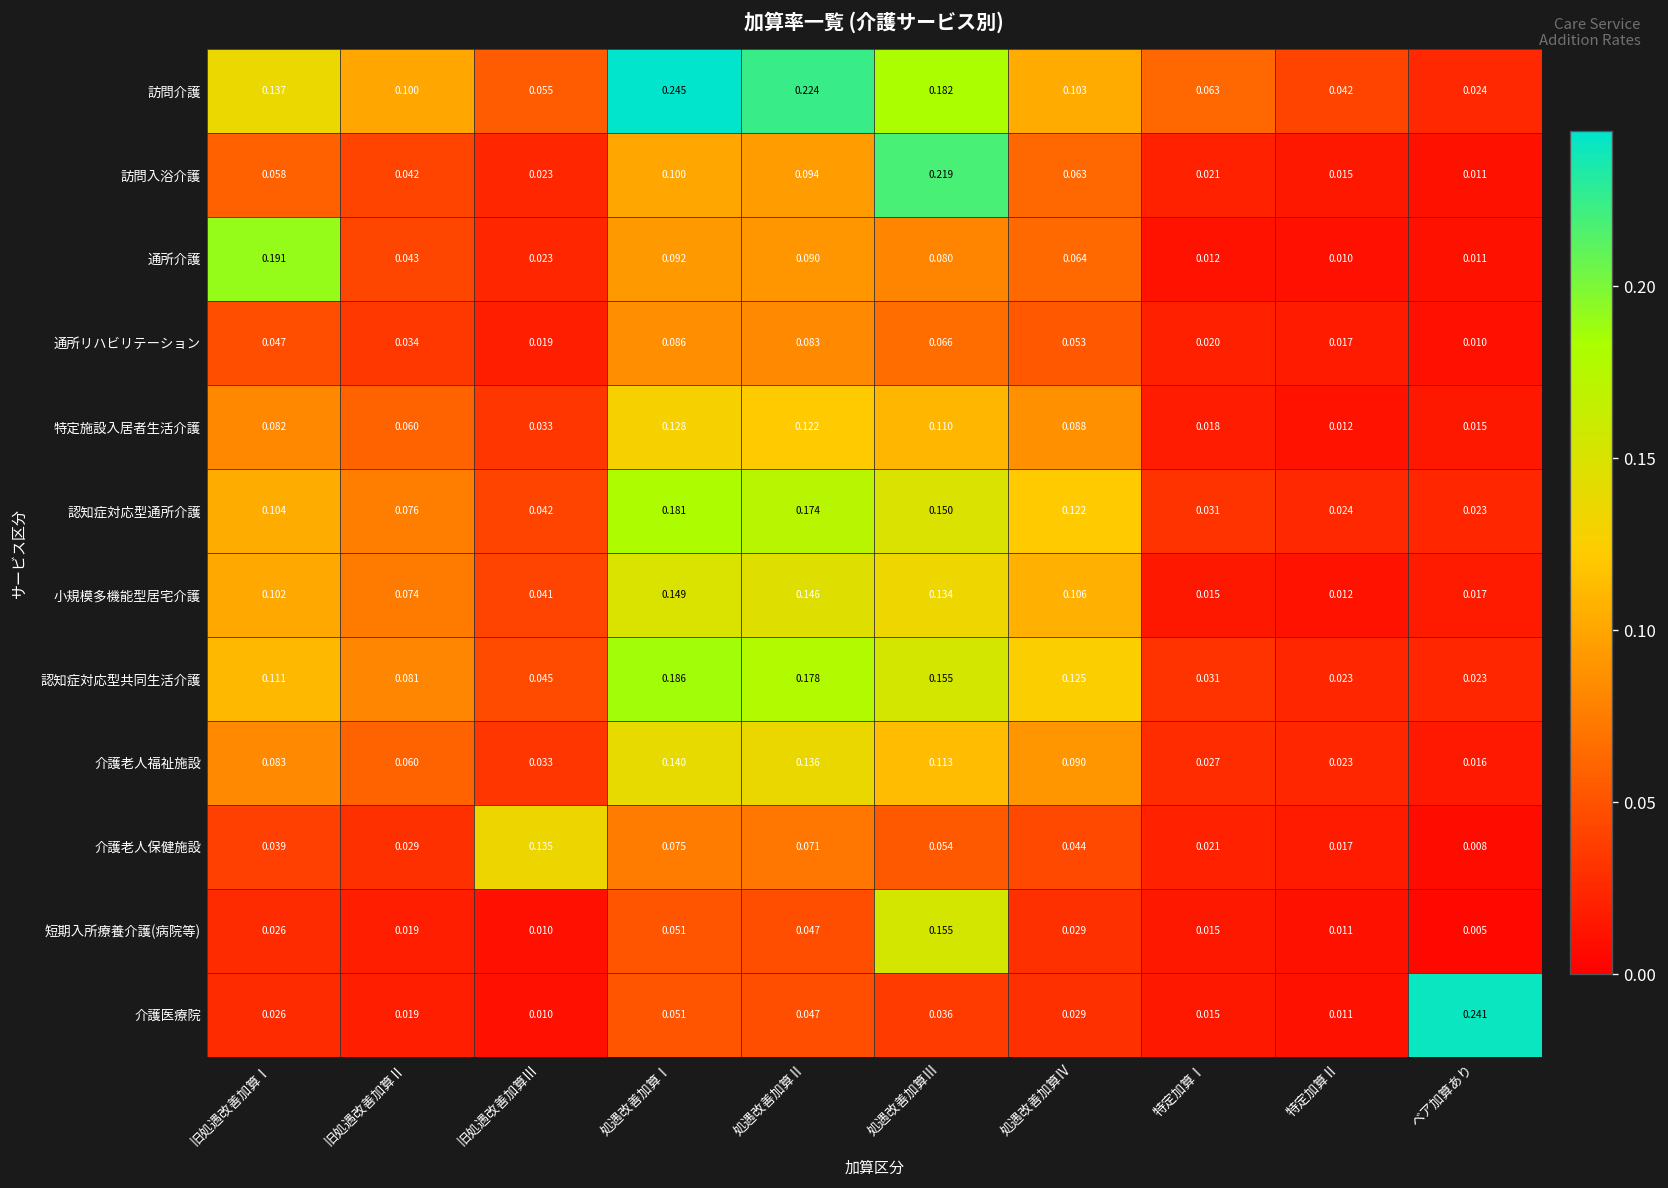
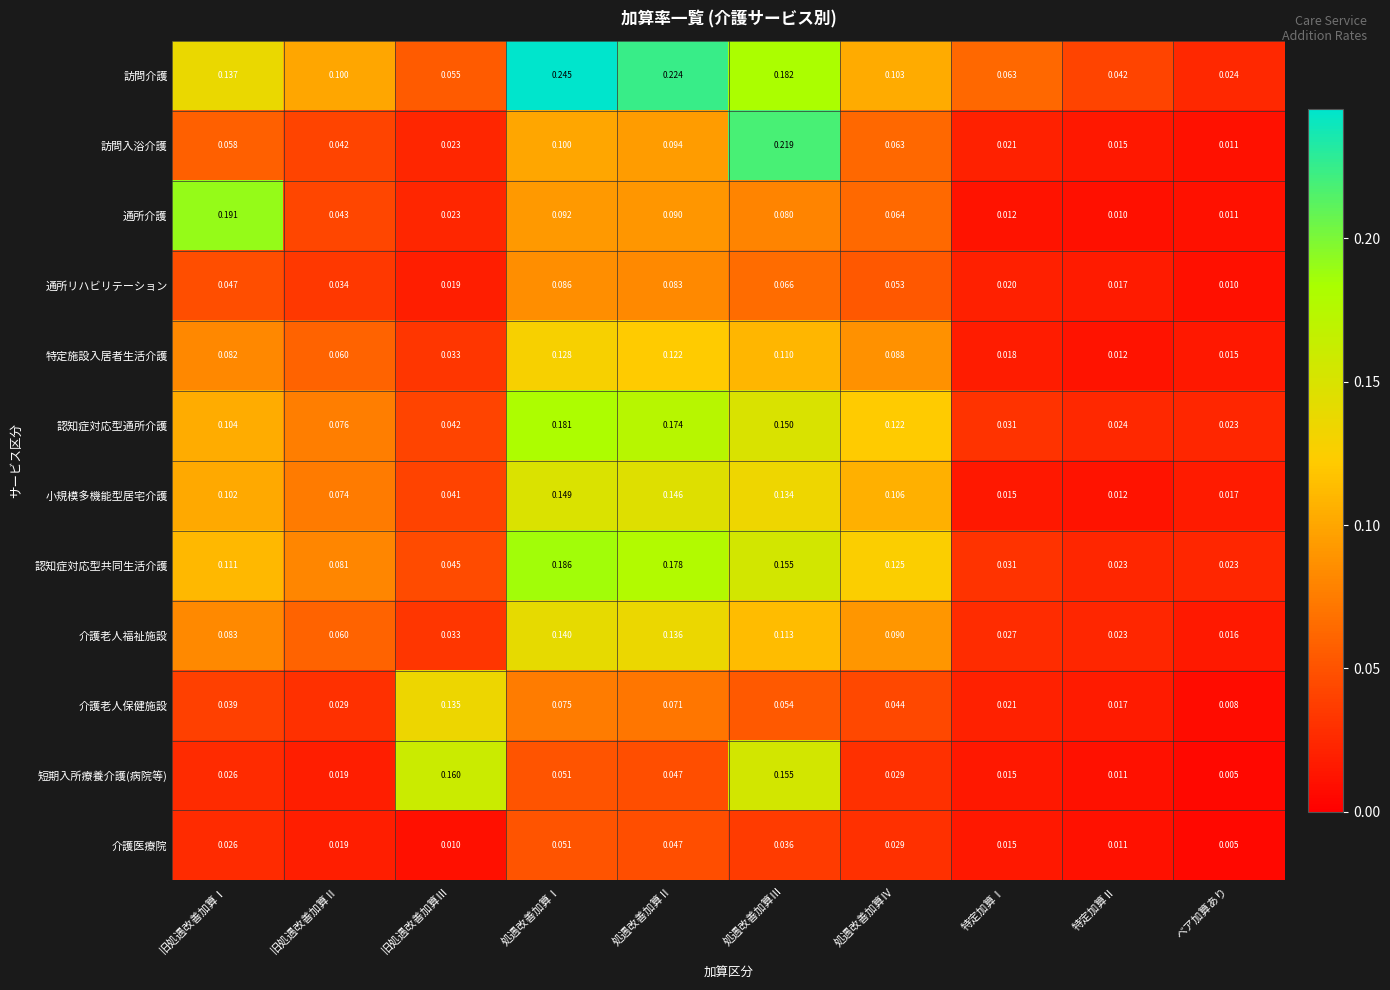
短期入所療養介護(病院等), 旧処遇改善加算Ⅲ: 0.010 -> 0.160
介護医療院, ベア加算あり: 0.241 -> 0.005
